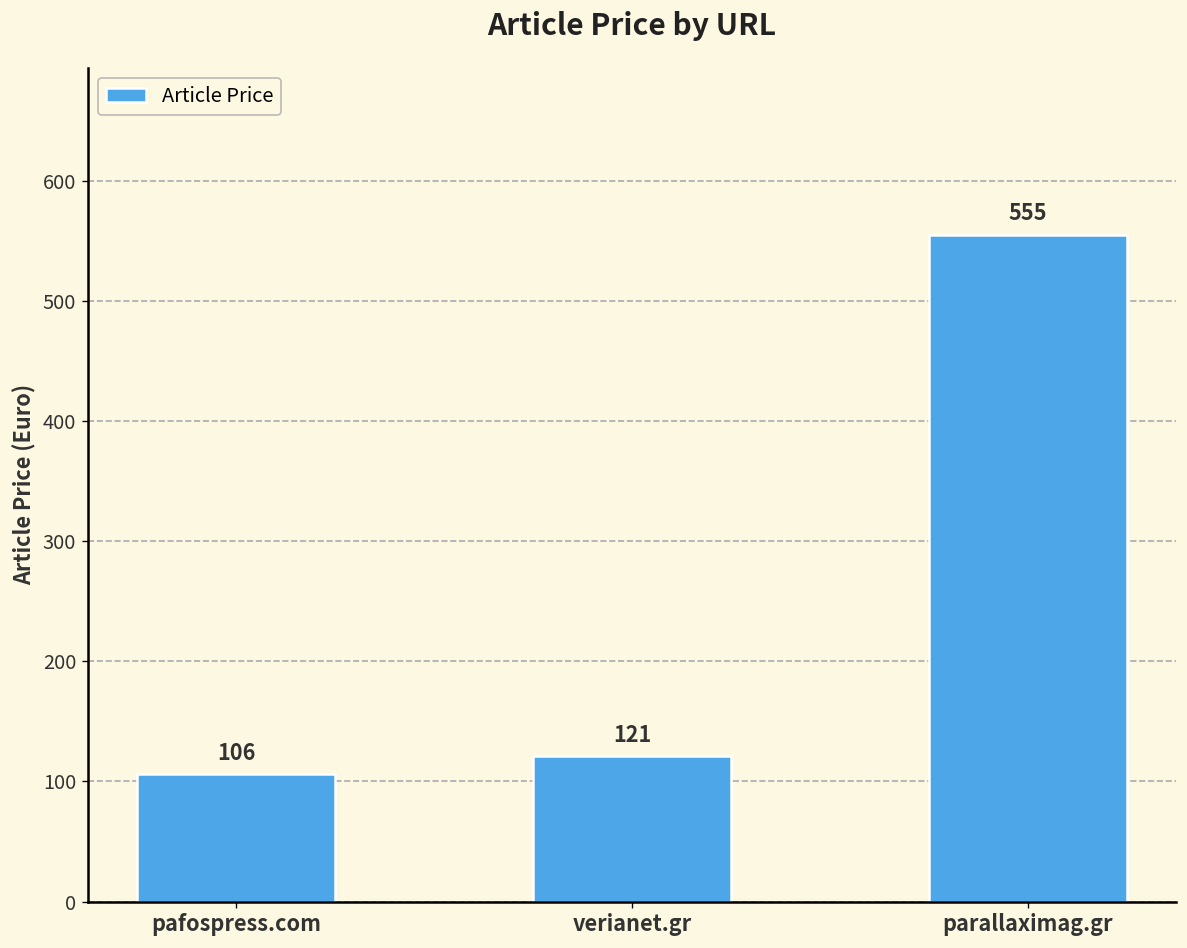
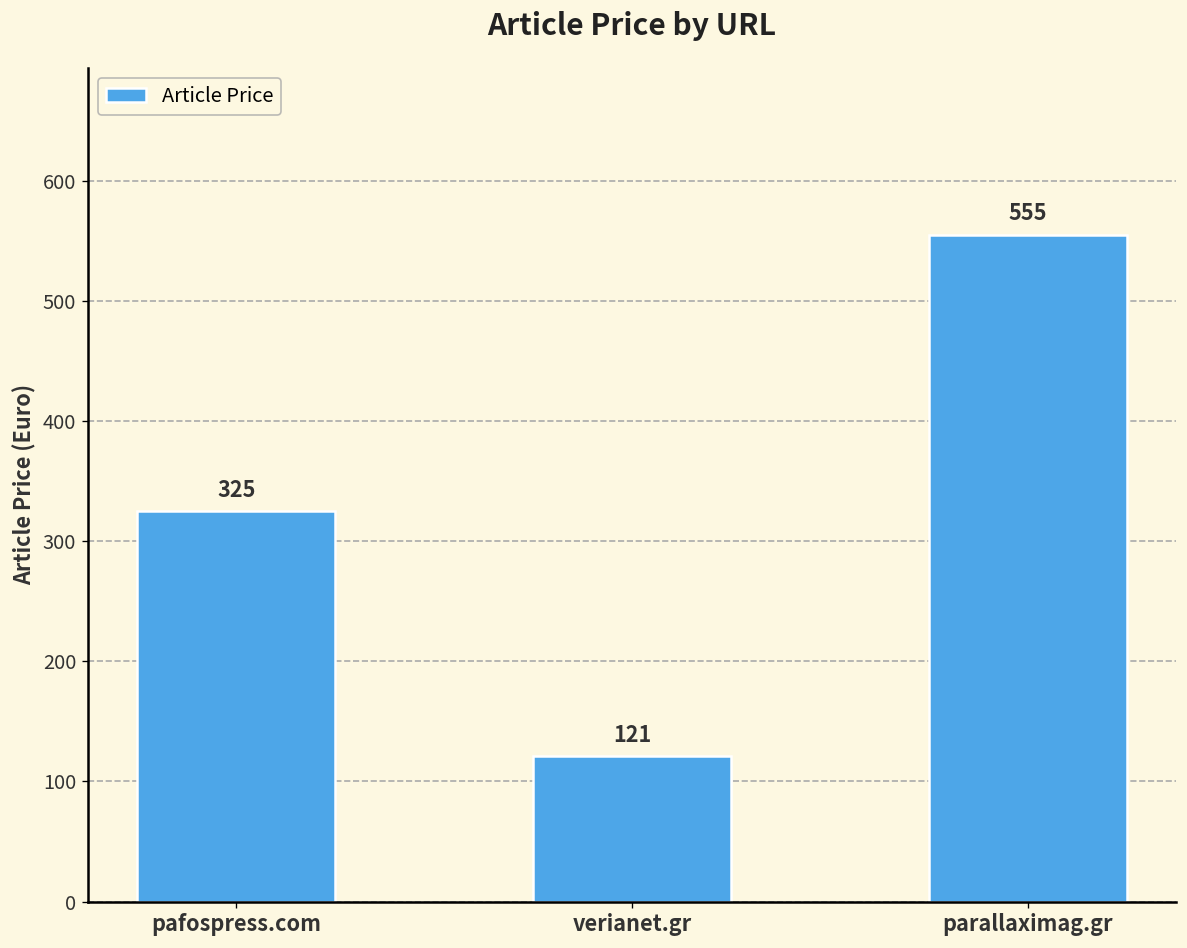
pafospress.com: 106 -> 325
